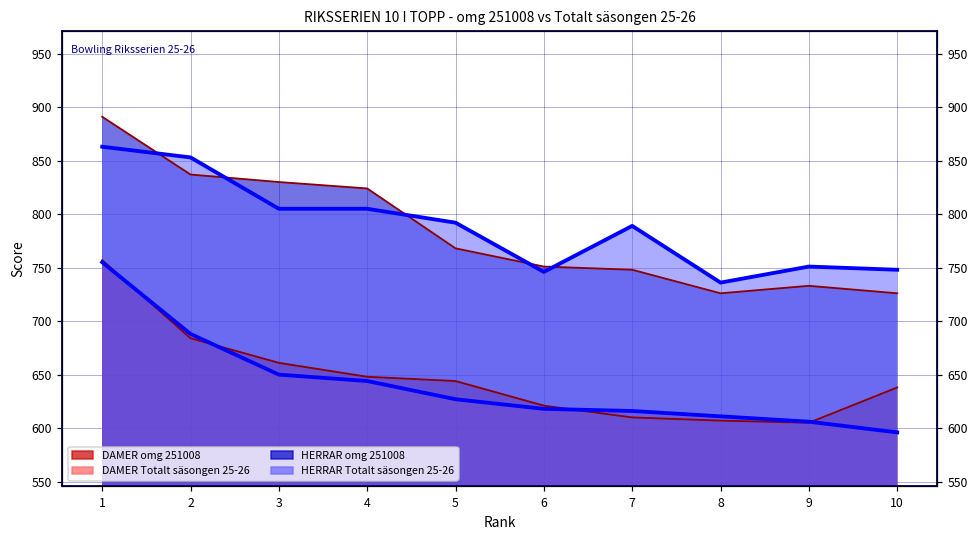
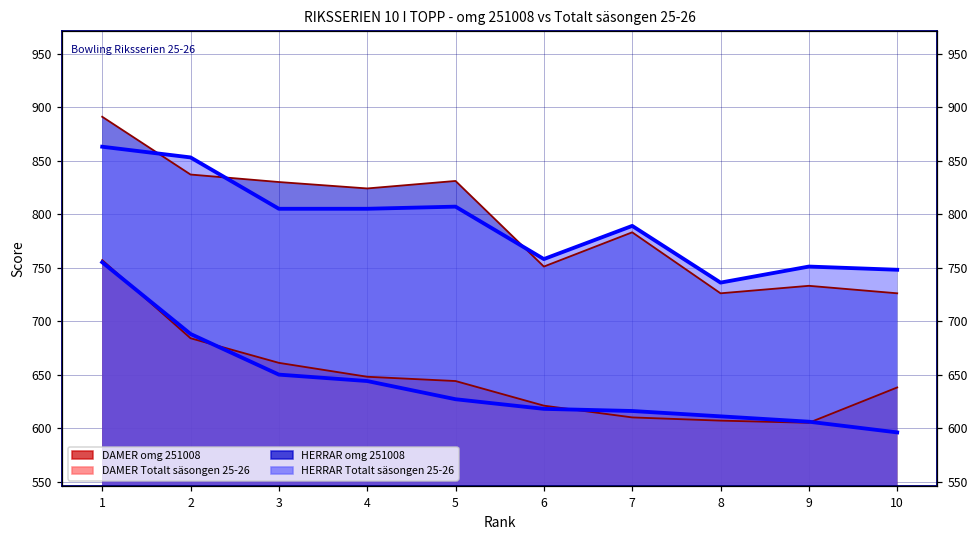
HERRAR omg 251008, 5: 770 -> 830
HERRAR Totalt säsongen 25-26, 5: 790 -> 810
HERRAR Totalt säsongen 25-26, 6: 750 -> 760
HERRAR omg 251008, 7: 750 -> 780
